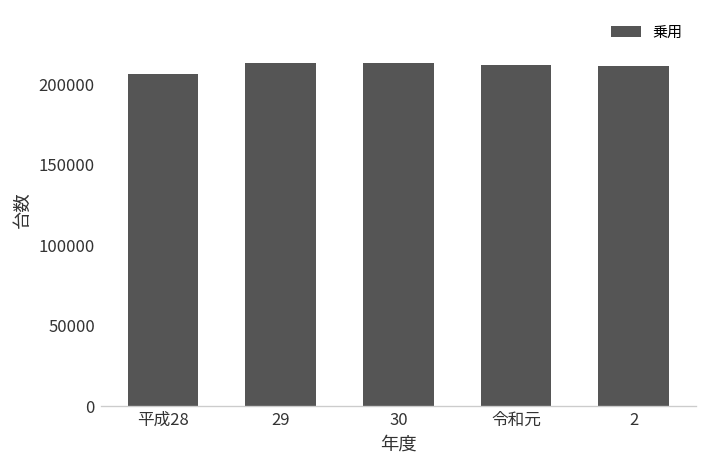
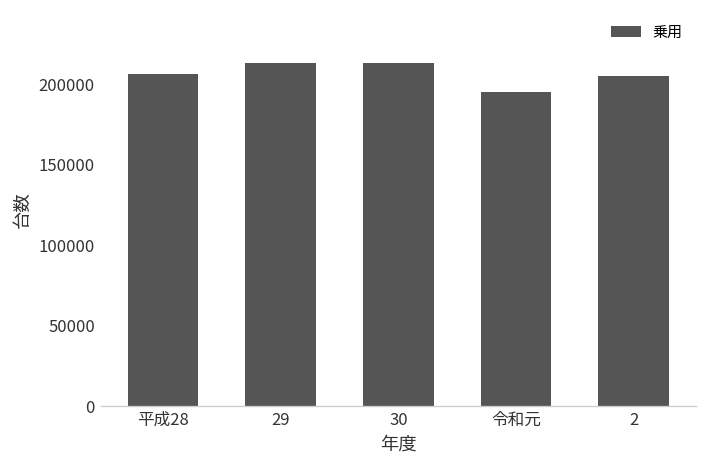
令和元: 212000 -> 195000
2: 212000 -> 205000
